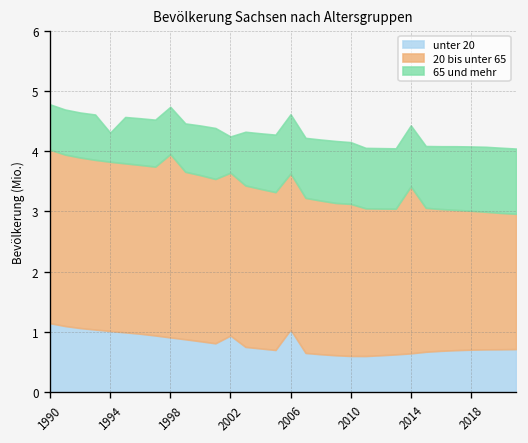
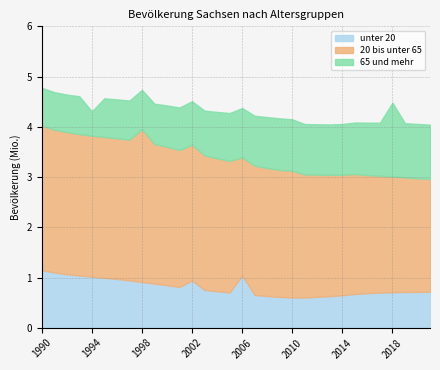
65 und mehr, 2002: 0.6 -> 0.9
20 bis unter 65, 2006: 2.6 -> 2.4
20 bis unter 65, 2014: 2.8 -> 2.4
65 und mehr, 2018: 1.1 -> 1.5
